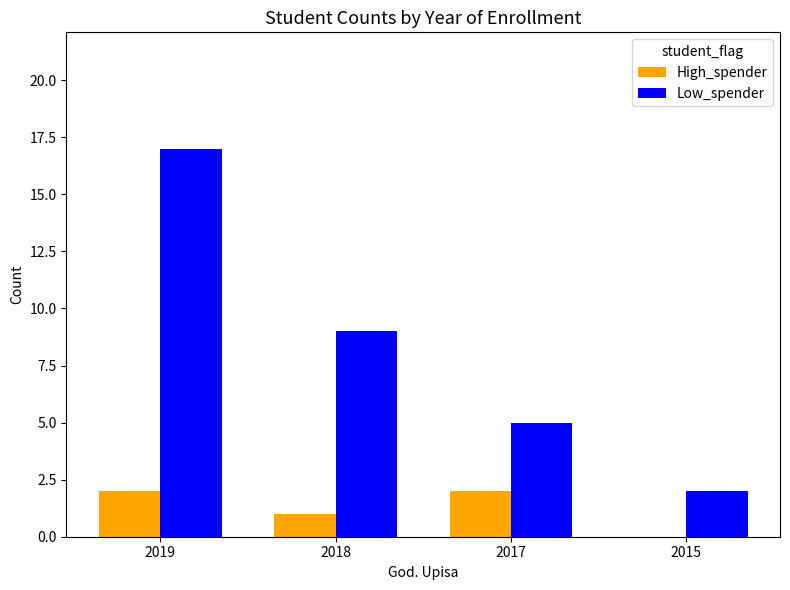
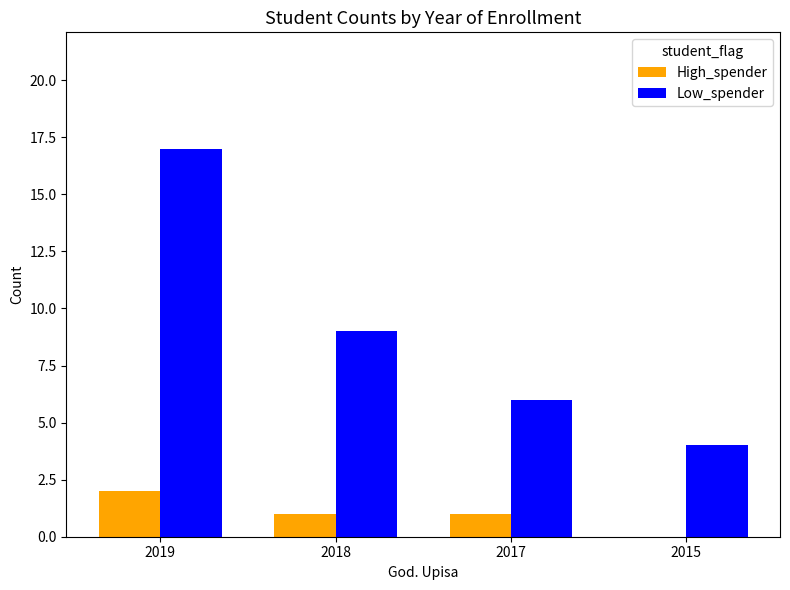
High_spender, 2017: 2 -> 1
Low_spender, 2017: 5 -> 6
Low_spender, 2015: 2 -> 4
